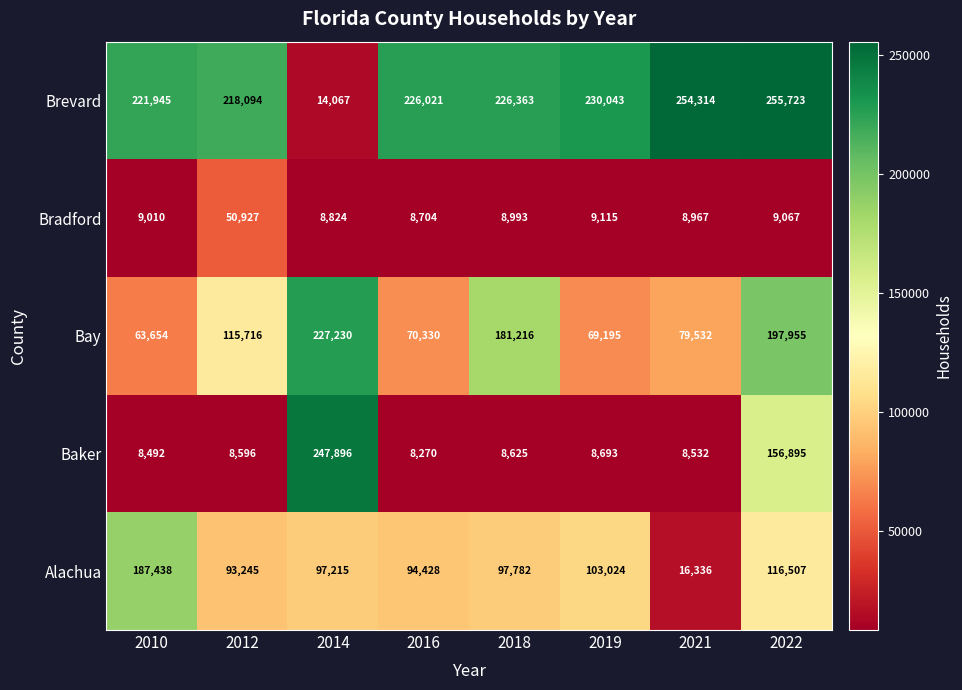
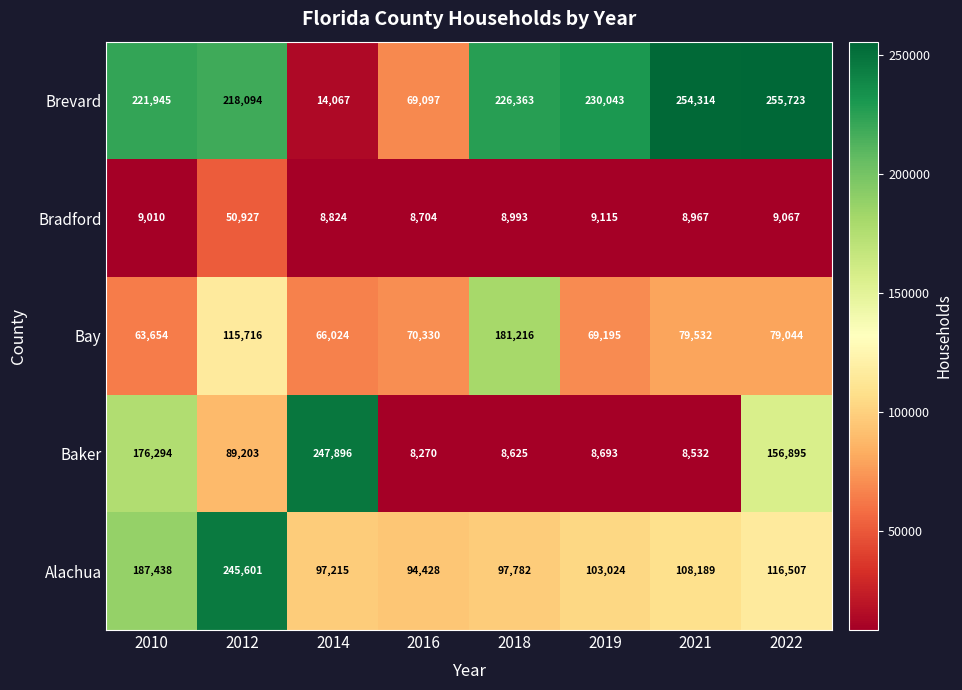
Brevard, 2016: 226,021 -> 69,097
Bay, 2014: 227,230 -> 66,024
Bay, 2022: 197,955 -> 79,044
Baker, 2010: 8,492 -> 176,294
Baker, 2012: 8,596 -> 89,203
Alachua, 2012: 93,245 -> 245,601
Alachua, 2021: 16,336 -> 108,189
